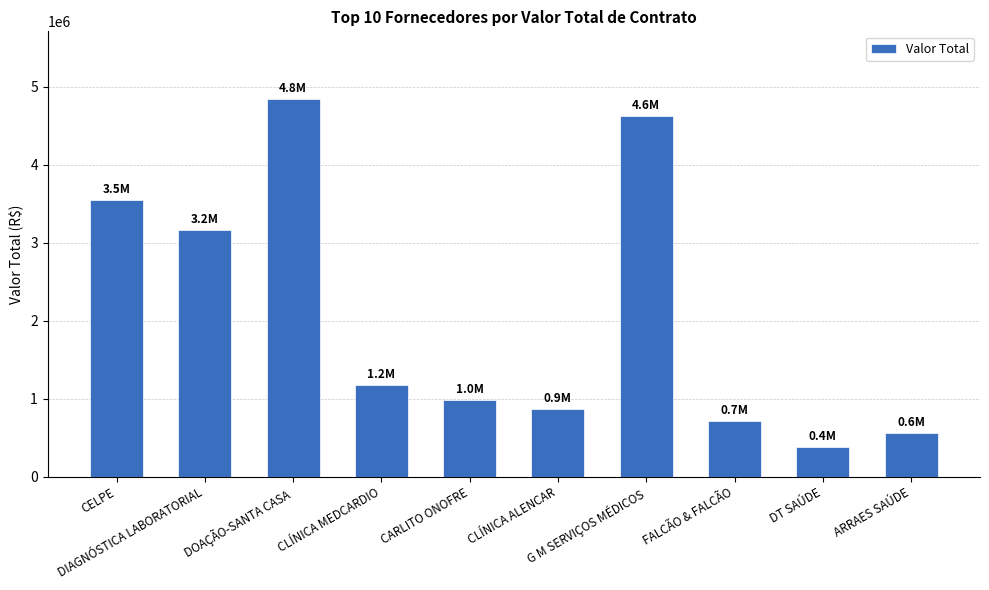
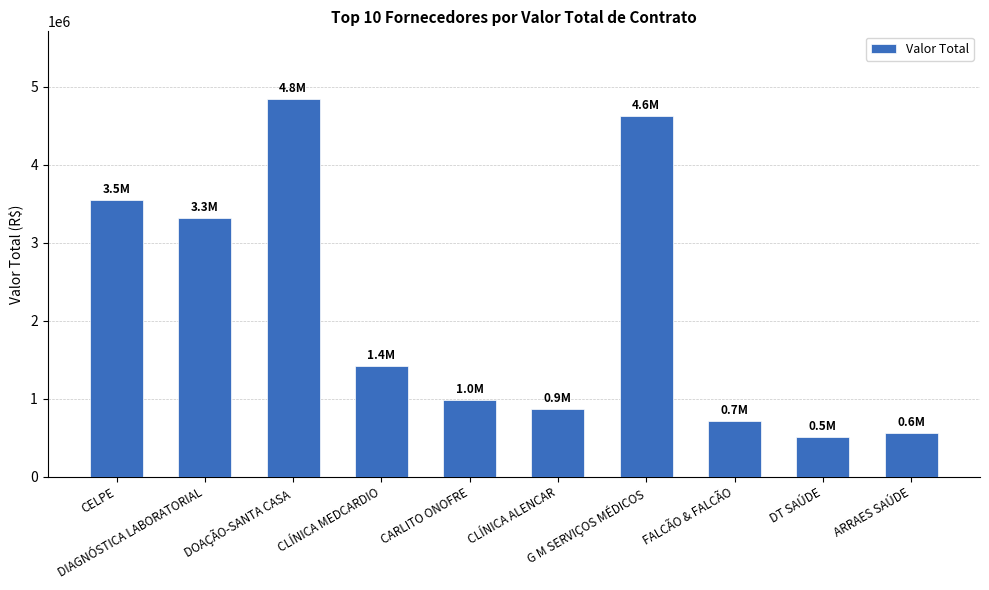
DIAGNÓSTICA LABORATORIAL: 3.2M -> 3.3M
CLÍNICA MEDCARDIO: 1.2M -> 1.4M
DT SAÚDE: 0.4M -> 0.5M
